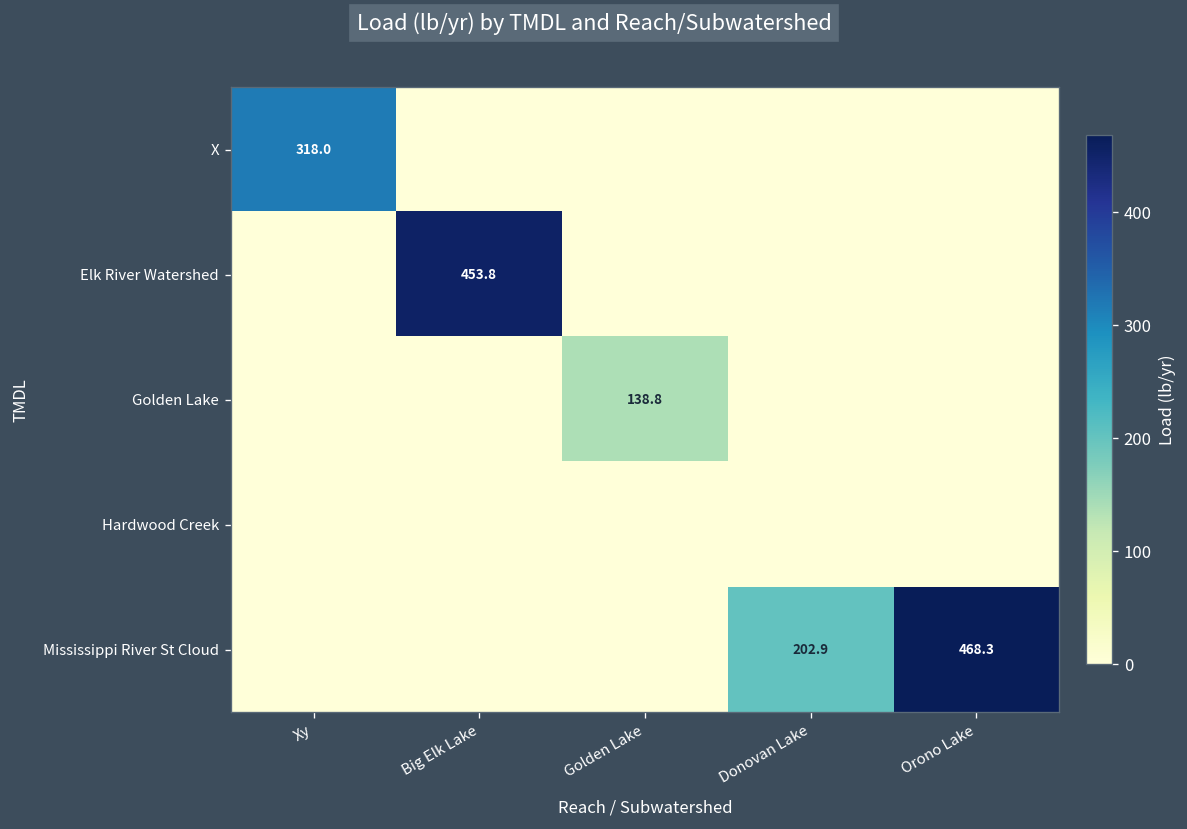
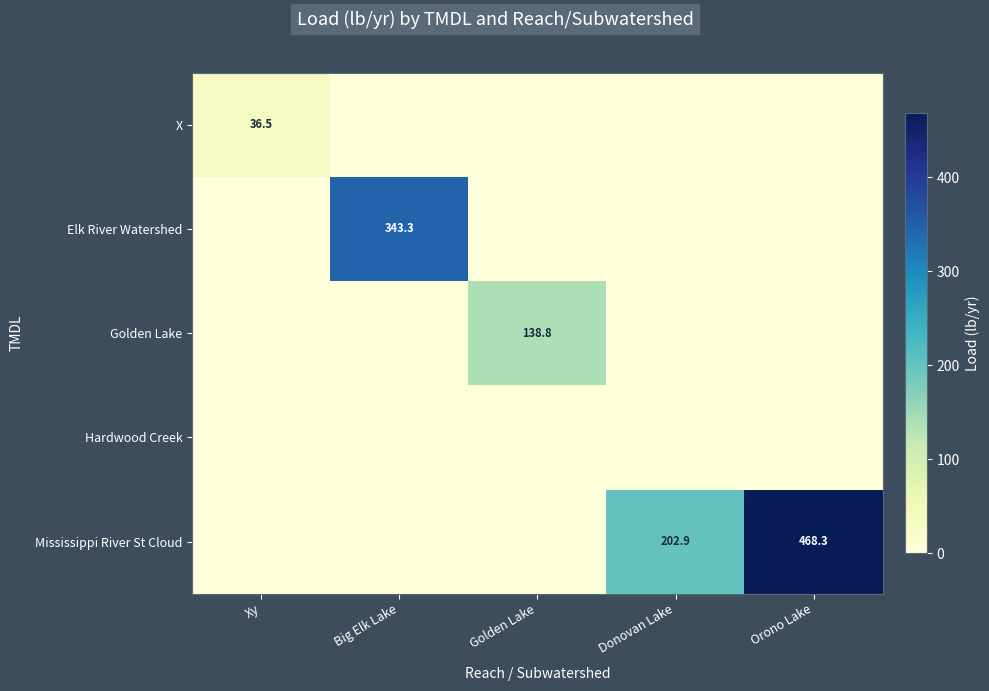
X, Xy: 318.0 -> 36.5
Elk River Watershed, Big Elk Lake: 453.8 -> 343.3
